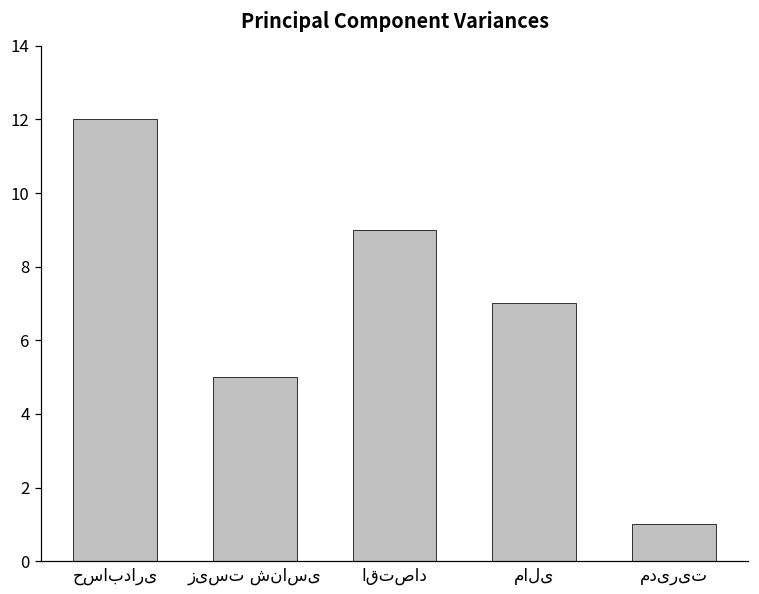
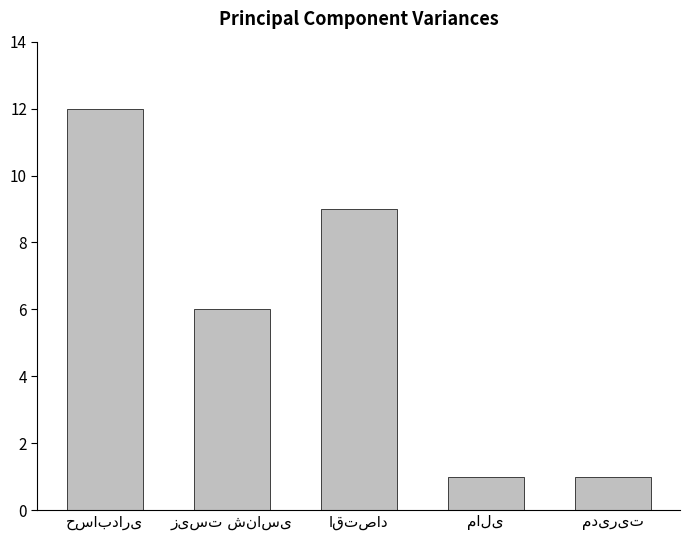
زیست شناسی: 5 -> 6
مالی: 7 -> 1
